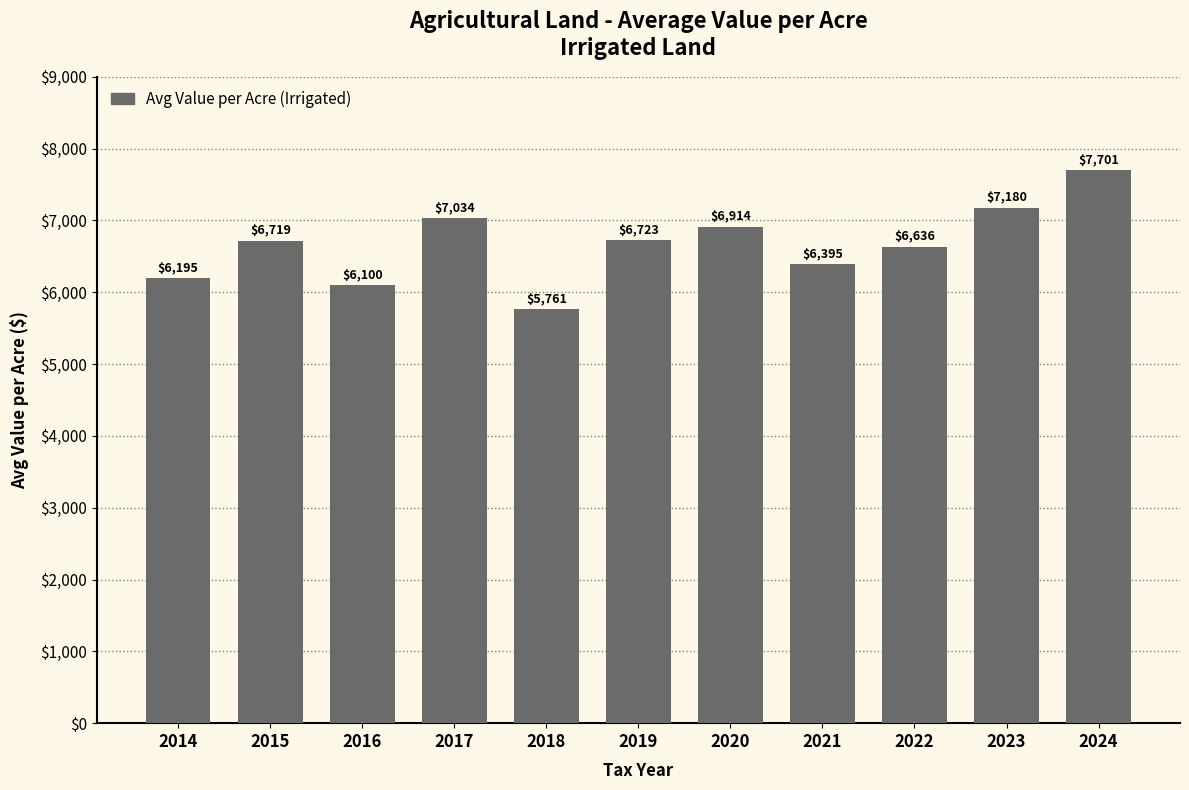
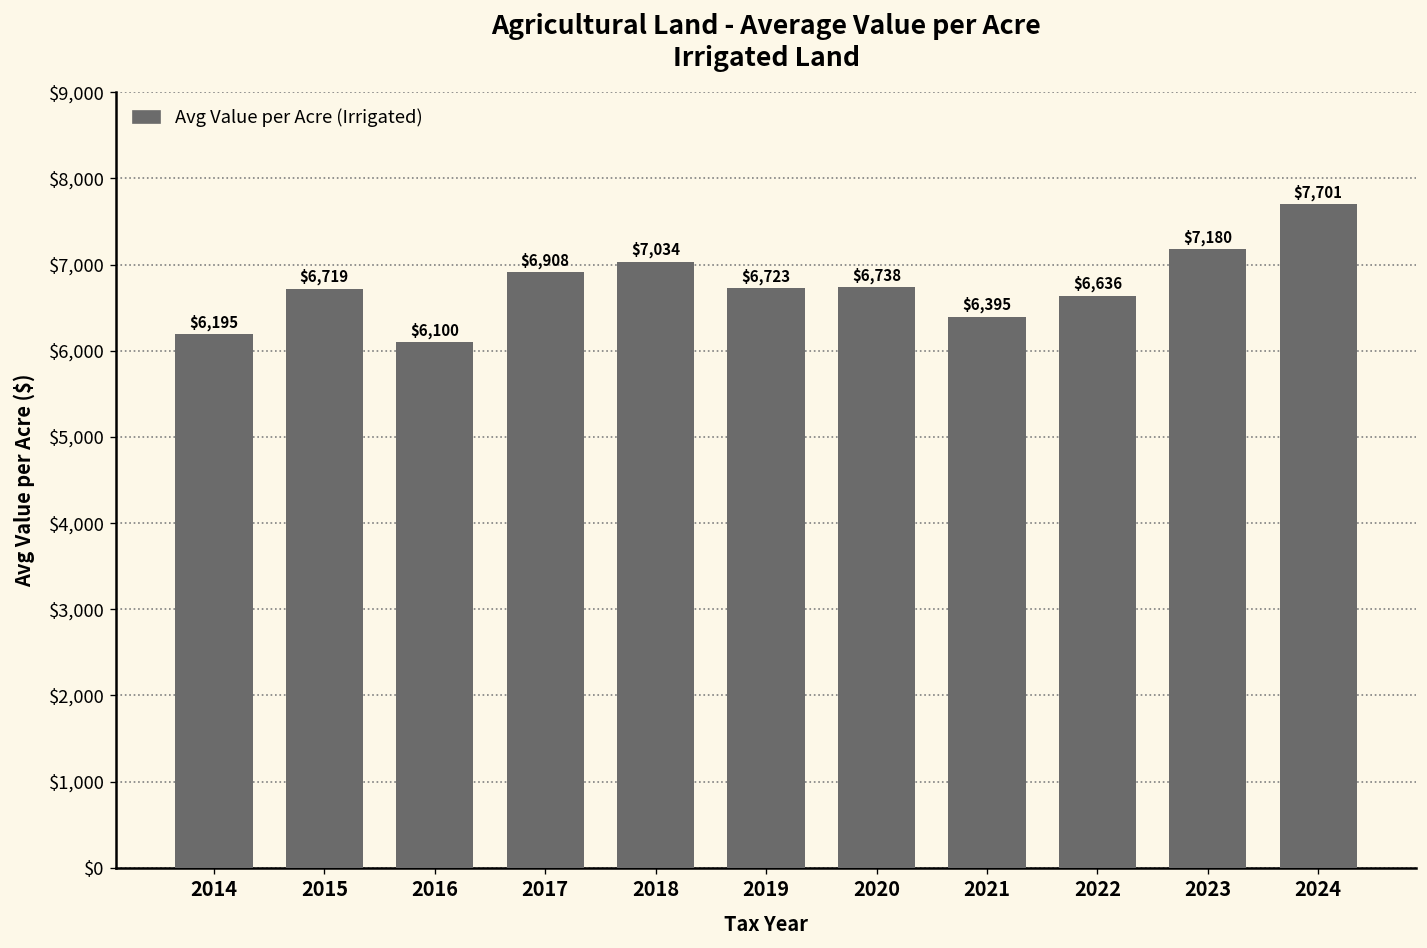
2017: $7,034 -> $6,908
2018: $5,761 -> $7,034
2020: $6,914 -> $6,738
